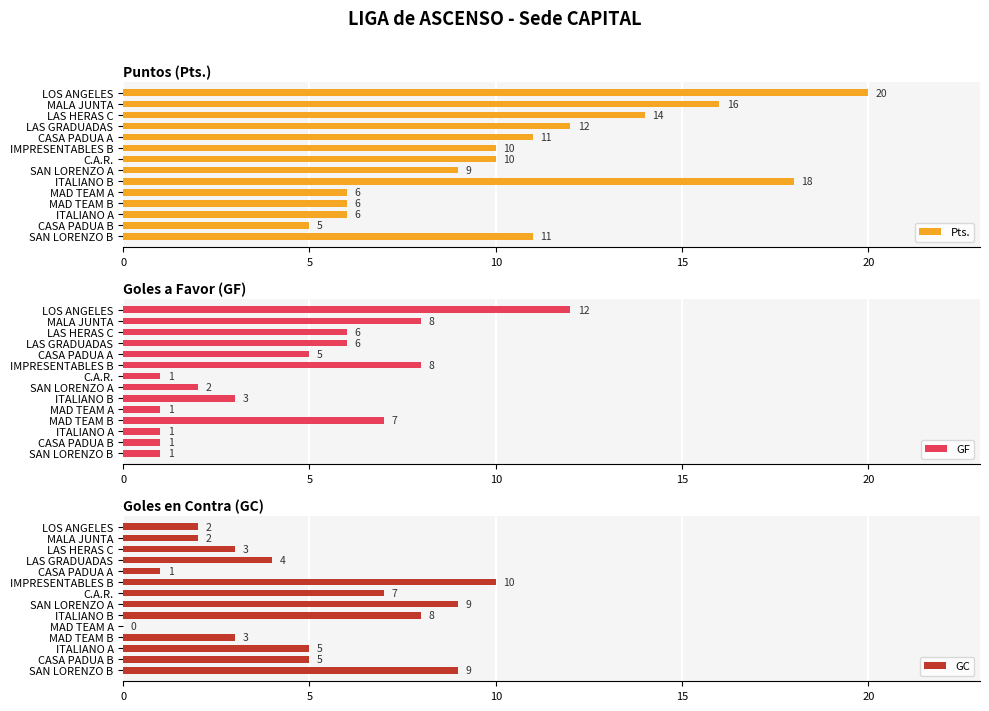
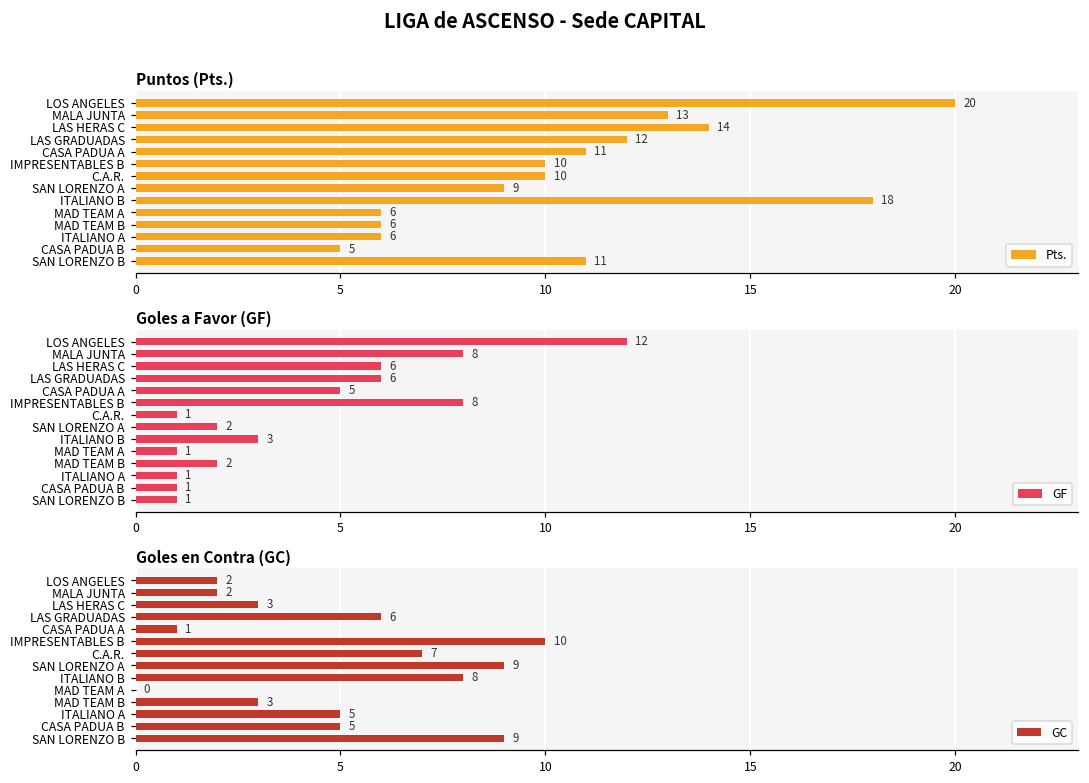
Puntos (Pts.), MALA JUNTA: 16 -> 13
Goles a Favor (GF), MAD TEAM B: 7 -> 2
Goles en Contra (GC), LAS GRADUADAS: 4 -> 6
